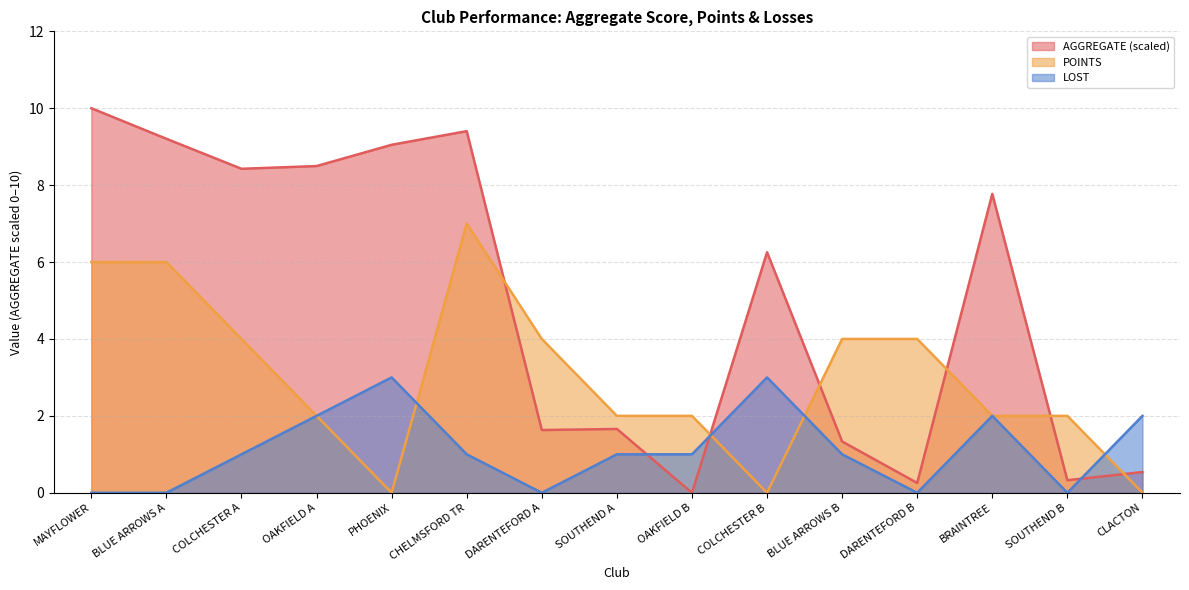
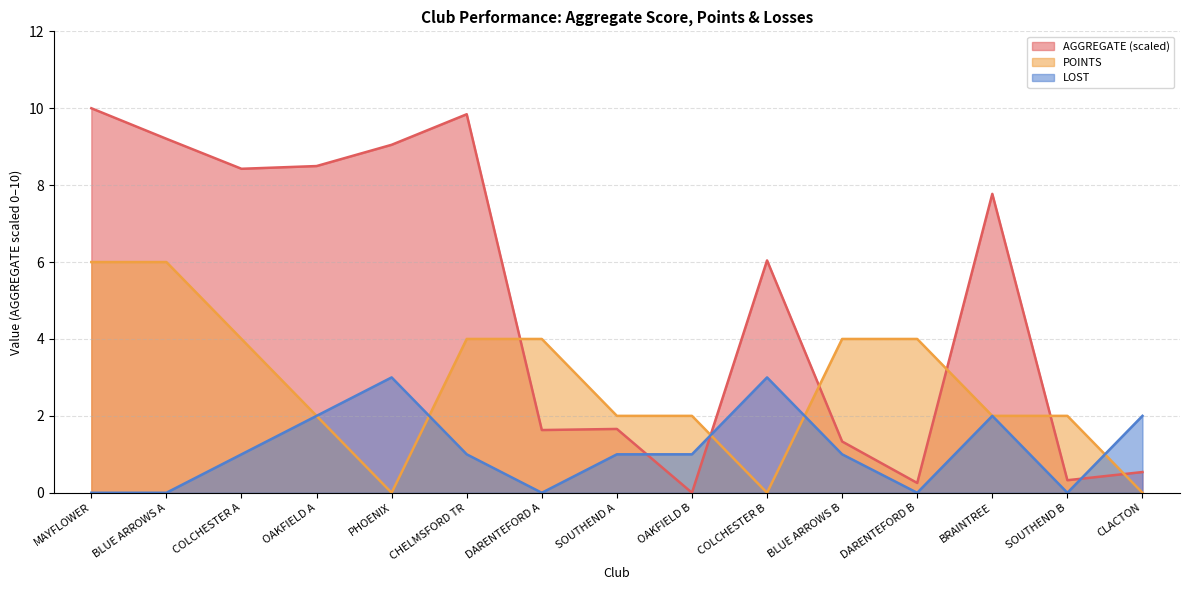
AGGREGATE (scaled), CHELMSFORD TR: 9.4 -> 9.8
POINTS, CHELMSFORD TR: 7 -> 4
AGGREGATE (scaled), COLCHESTER B: 6.3 -> 6.0
